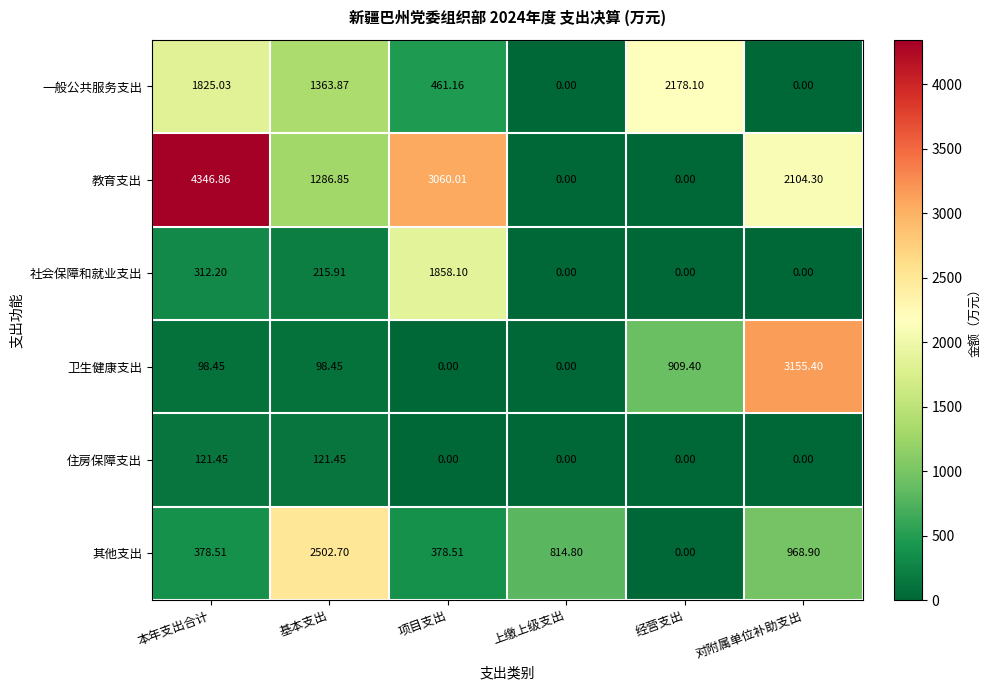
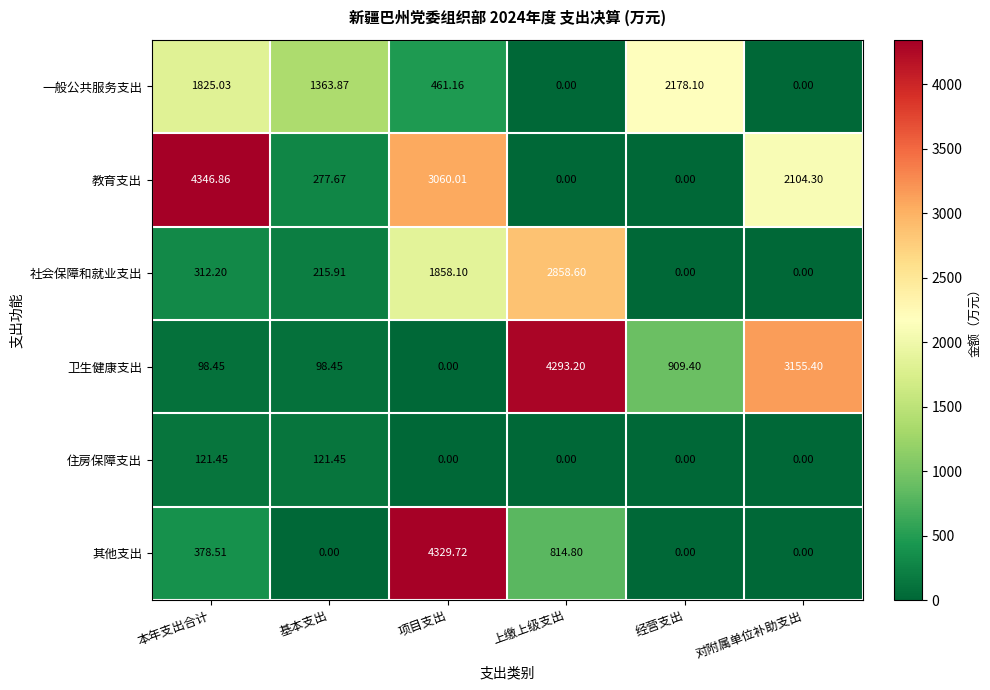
教育支出, 基本支出: 1286.85 -> 277.67
社会保障和就业支出, 上缴上级支出: 0.00 -> 2858.60
卫生健康支出, 上缴上级支出: 0.00 -> 4293.20
其他支出, 基本支出: 2502.70 -> 0.00
其他支出, 项目支出: 378.51 -> 4329.72
其他支出, 对附属单位补助支出: 968.90 -> 0.00
